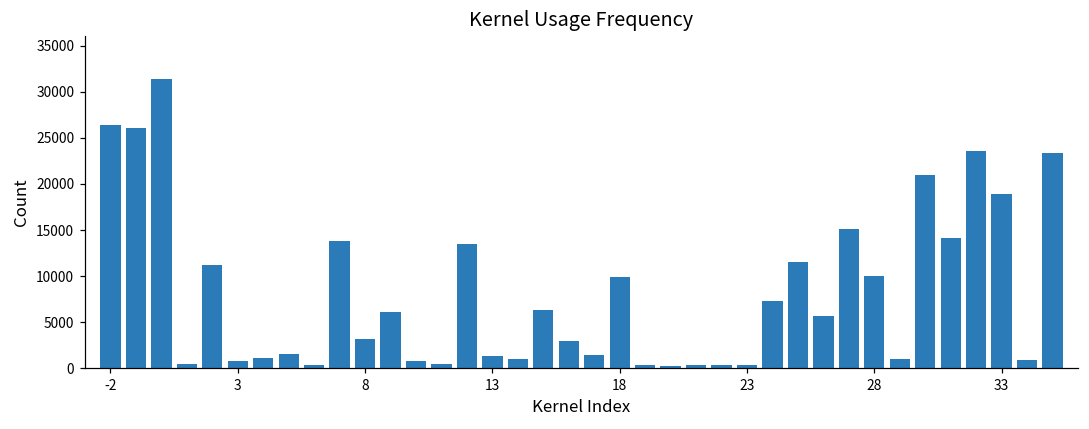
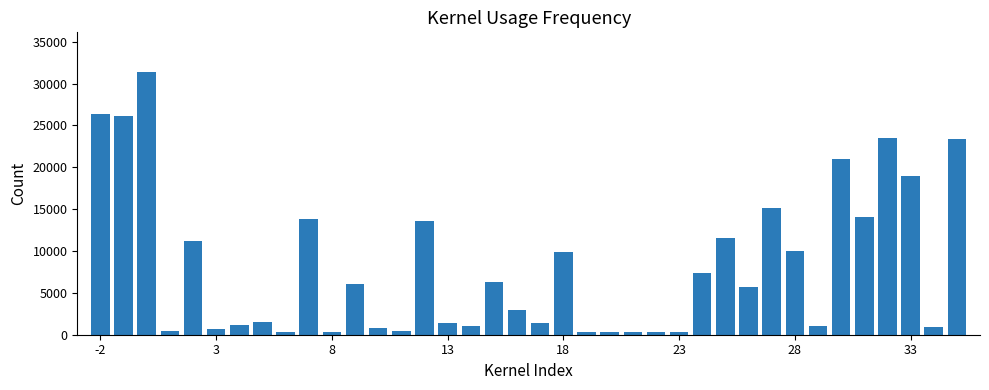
8: 3000 -> 0
